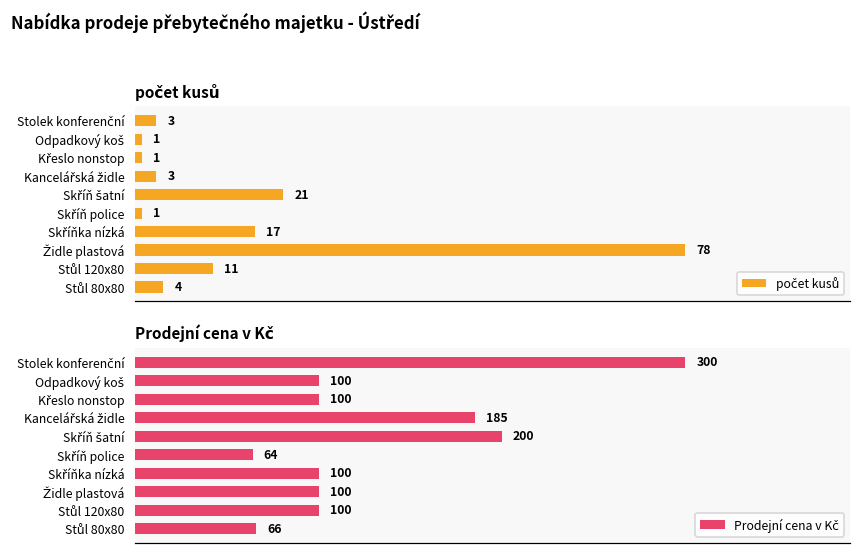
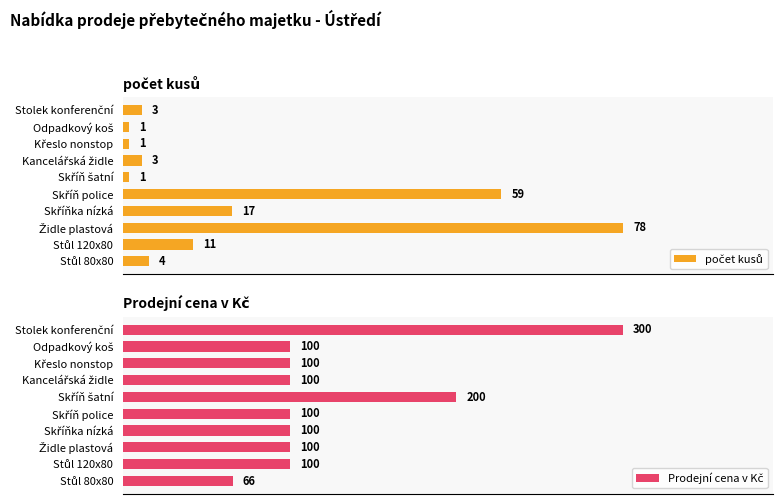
počet kusů, Skříň šatní: 21 -> 1
počet kusů, Skříň police: 1 -> 59
Prodejní cena v Kč, Kancelářská židle: 185 -> 100
Prodejní cena v Kč, Skříň police: 64 -> 100
